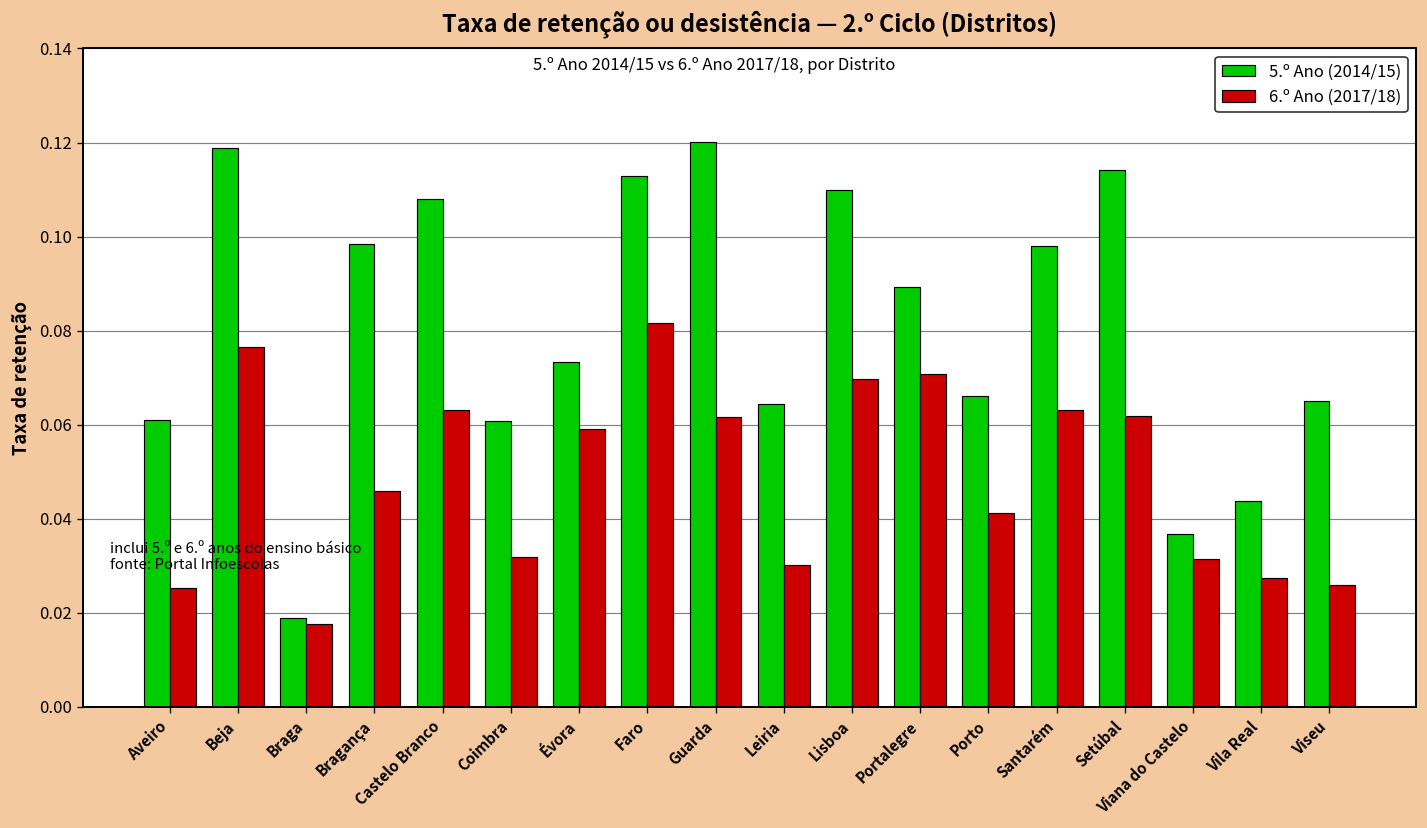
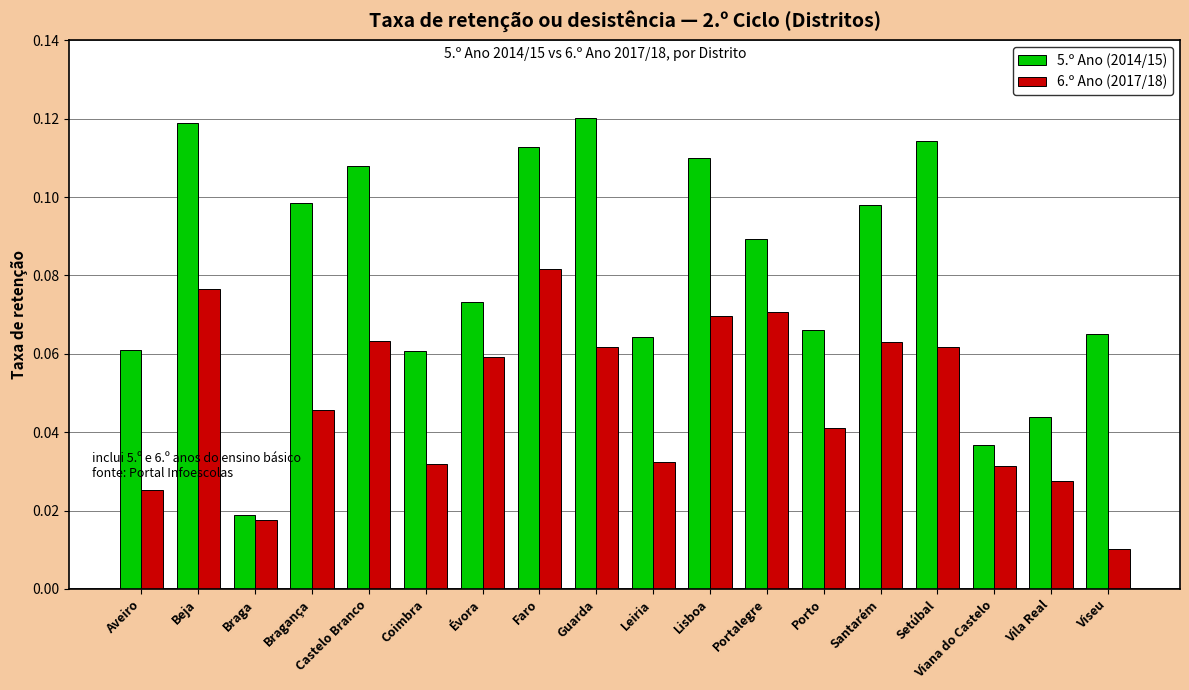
6.º Ano (2017/18), Leiria: 0.030 -> 0.033
6.º Ano (2017/18), Viseu: 0.026 -> 0.010
